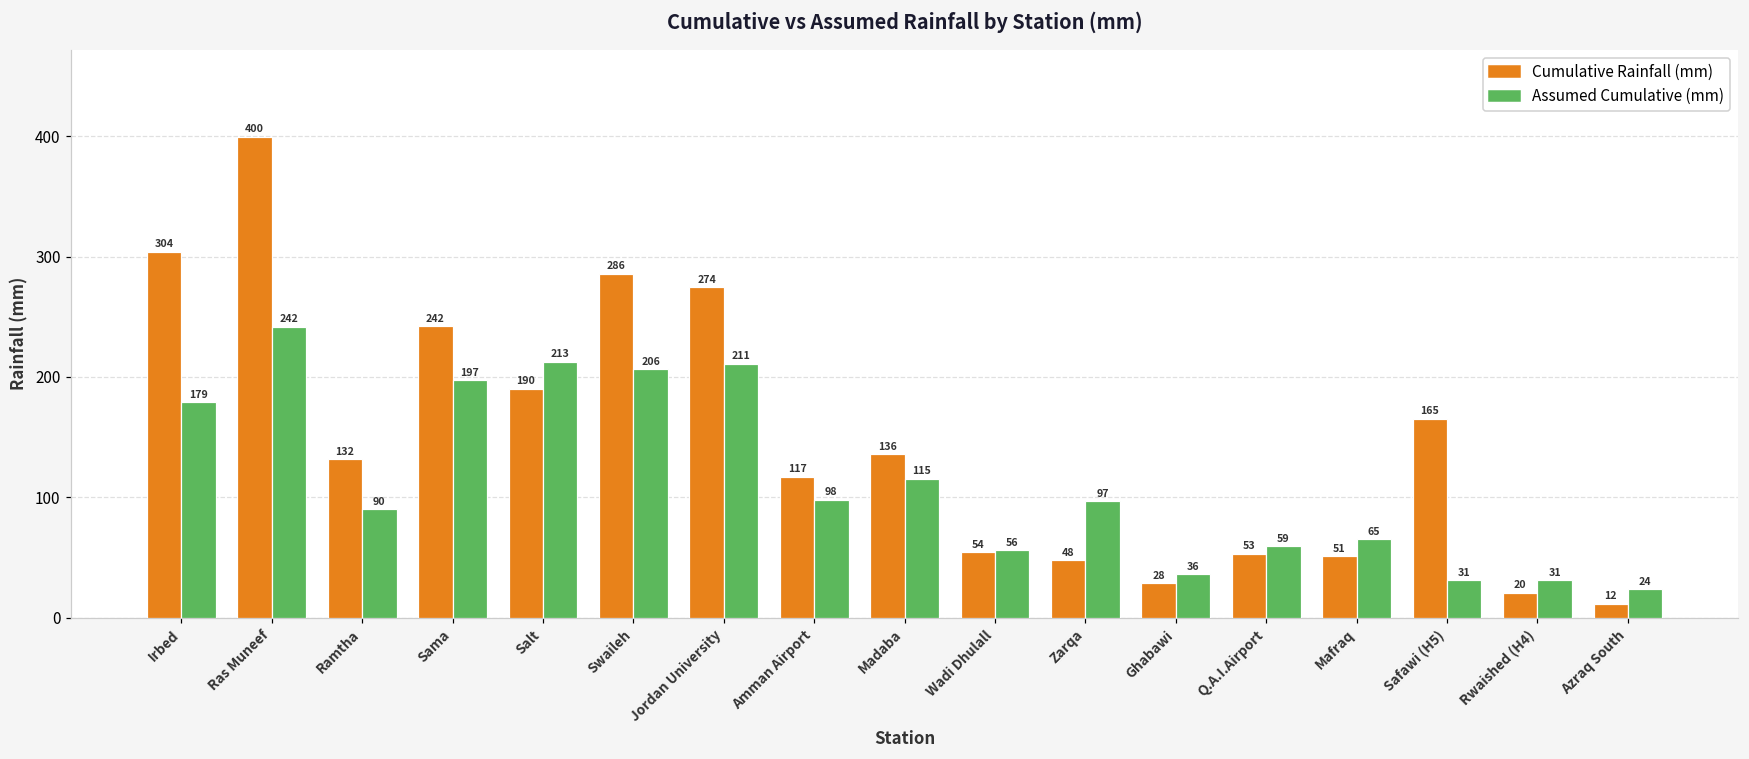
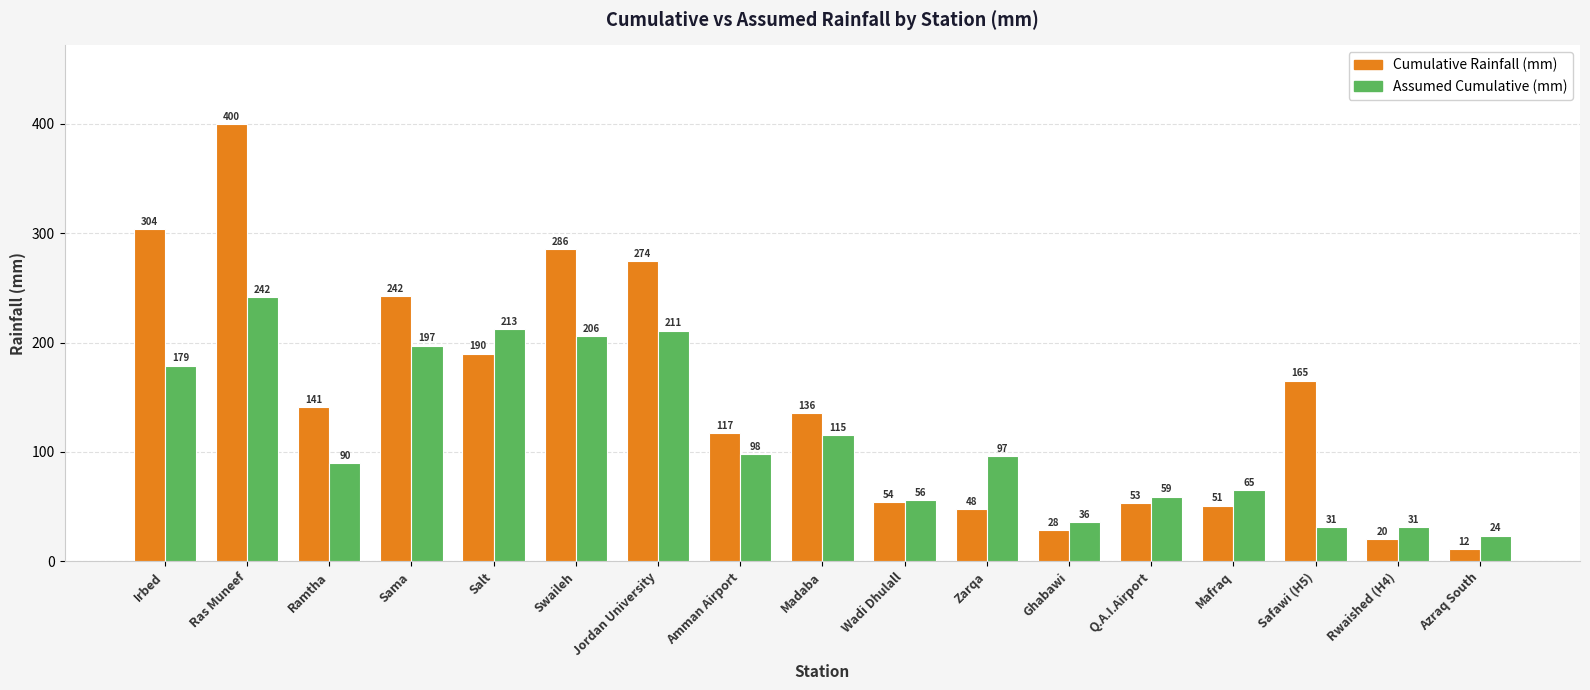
Cumulative Rainfall (mm), Ramtha: 132 -> 141
